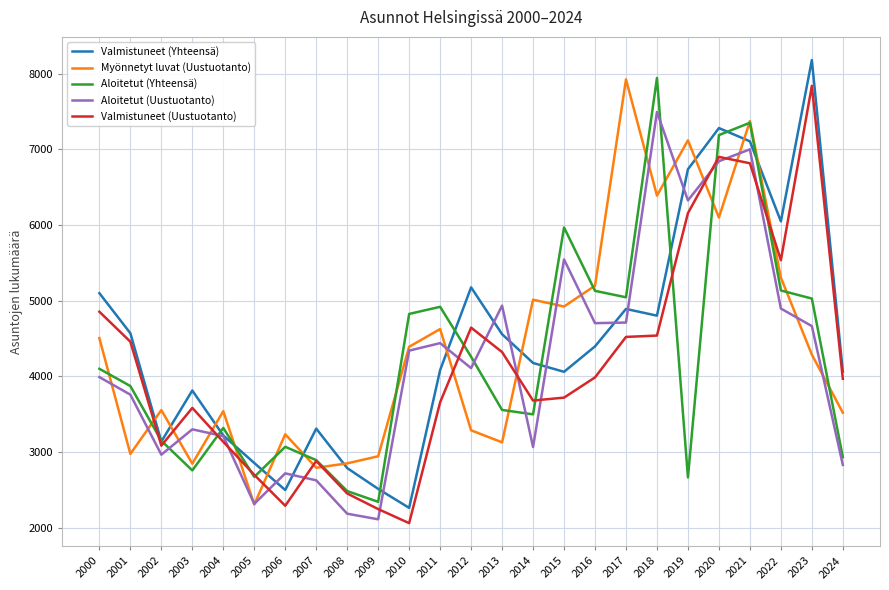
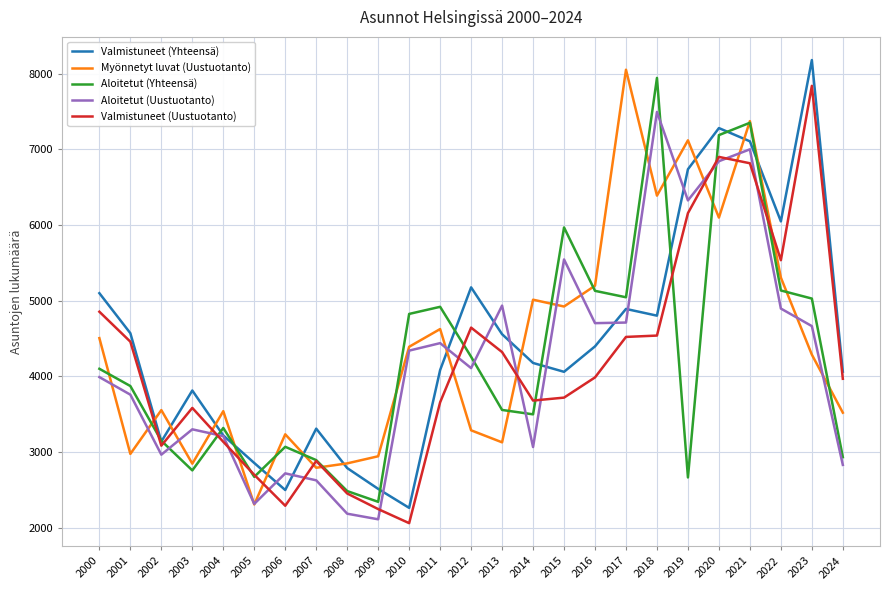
Myönnetyt luvat (Uustuotanto), 2017: 7900 -> 8100
